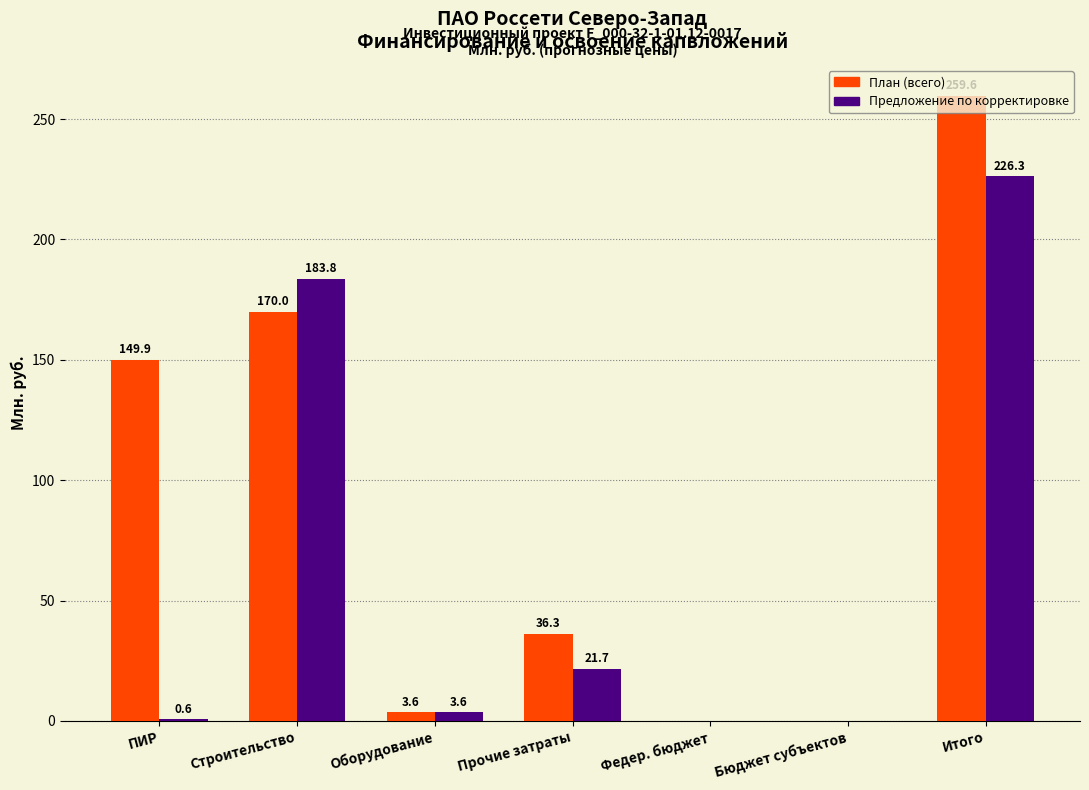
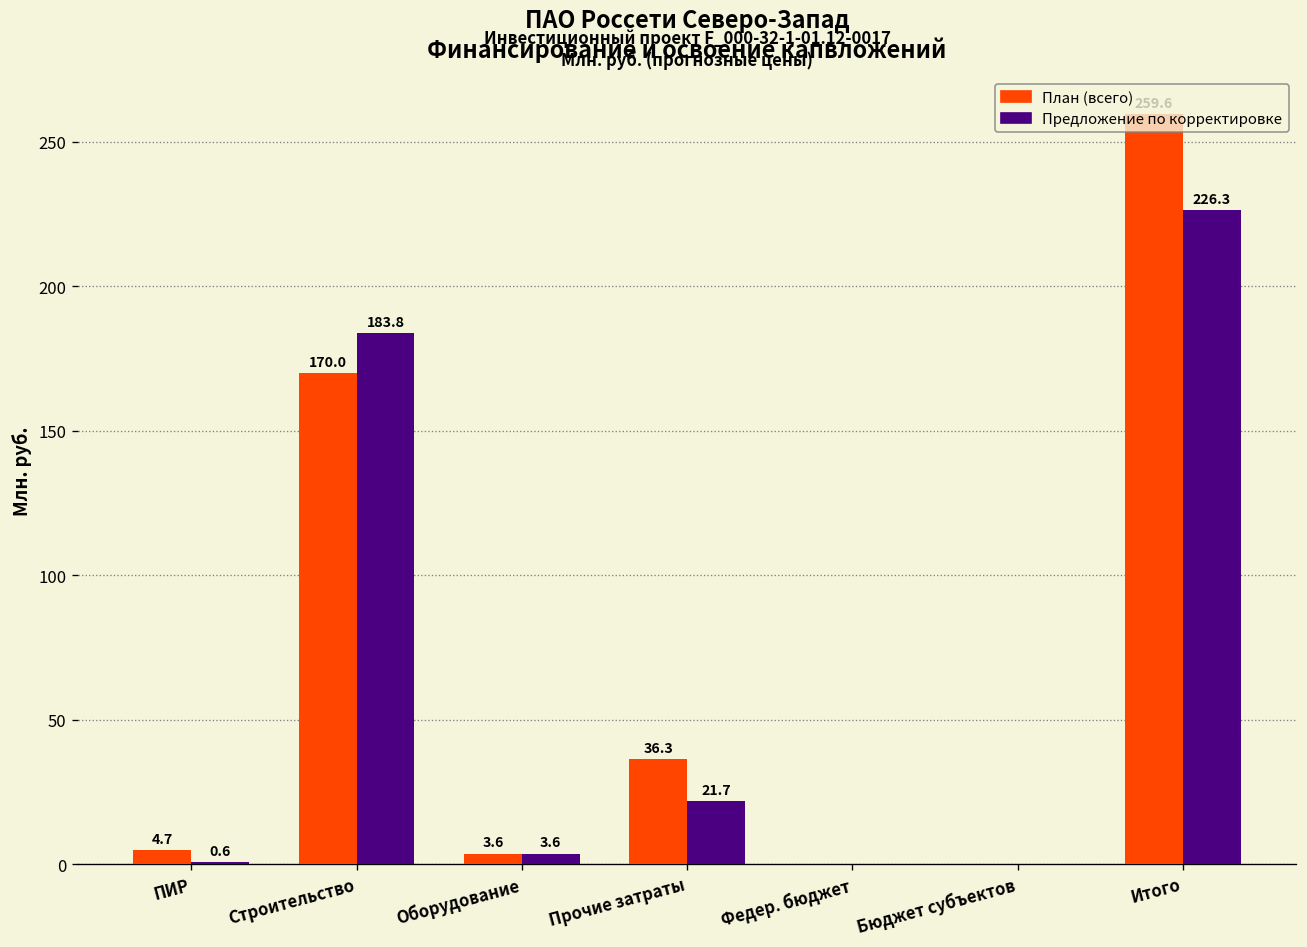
План (всего), ПИР: 149.9 -> 4.7
